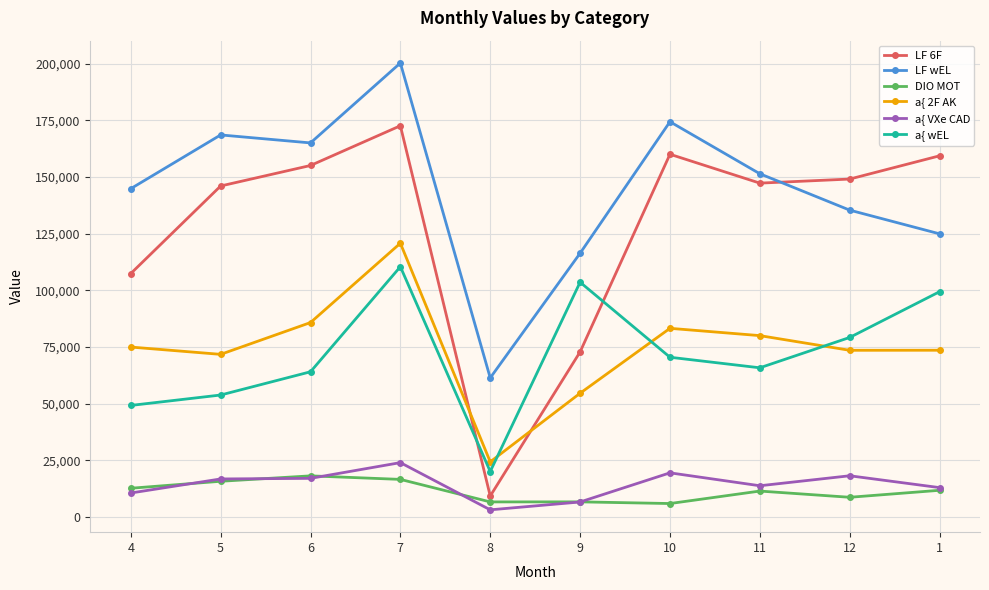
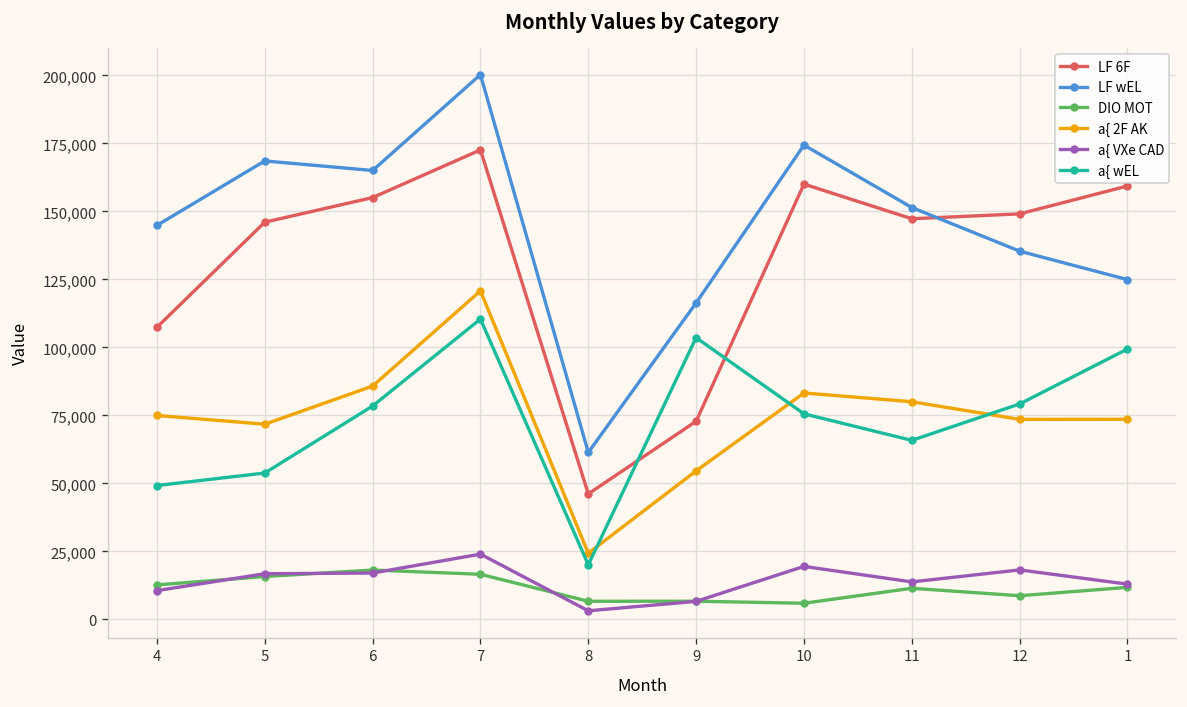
a{ wEL, 6: 64,000 -> 78,000
LF 6F, 8: 9,000 -> 46,000
a{ wEL, 10: 70,000 -> 76,000
